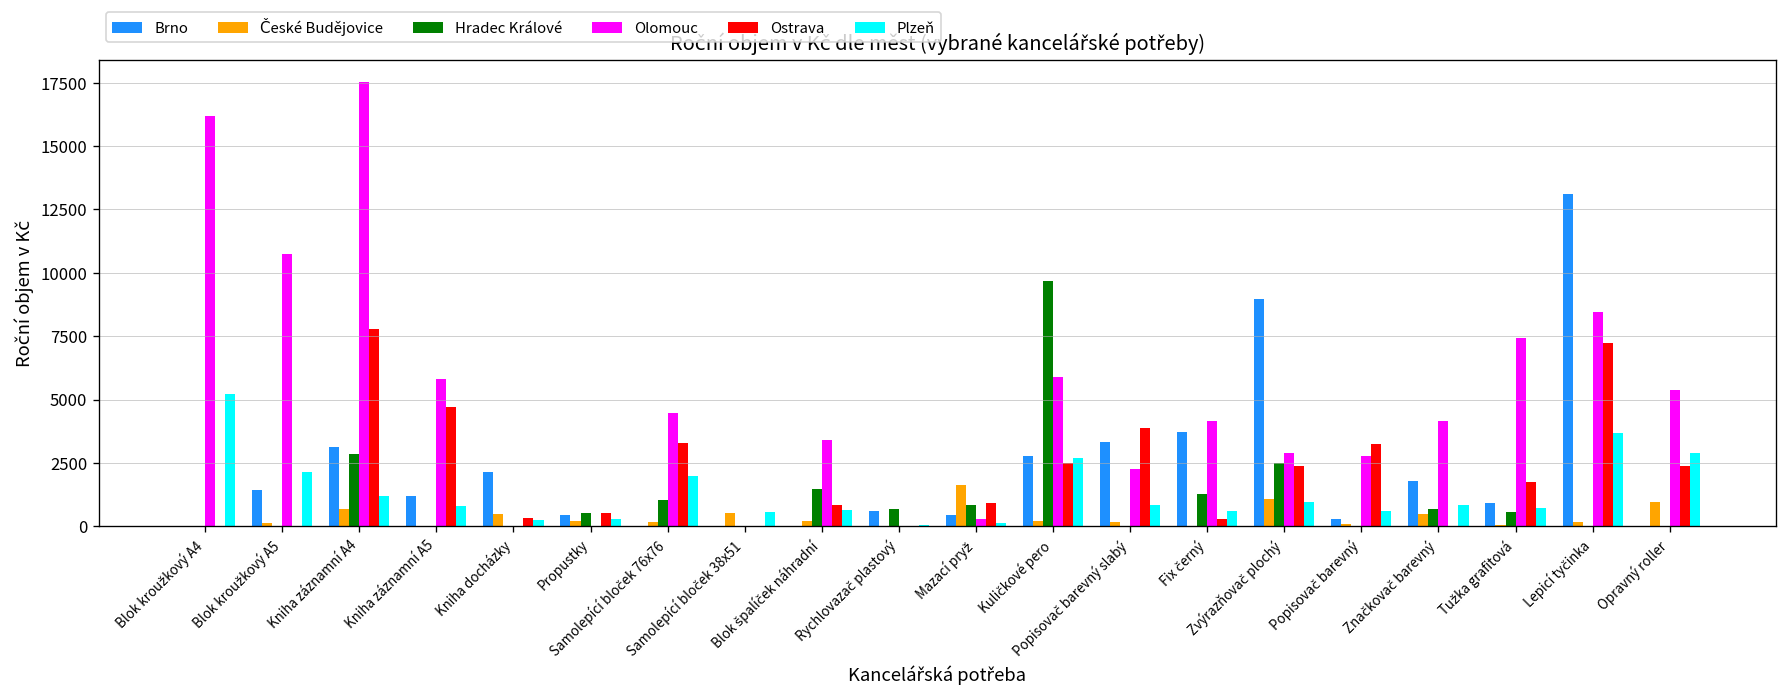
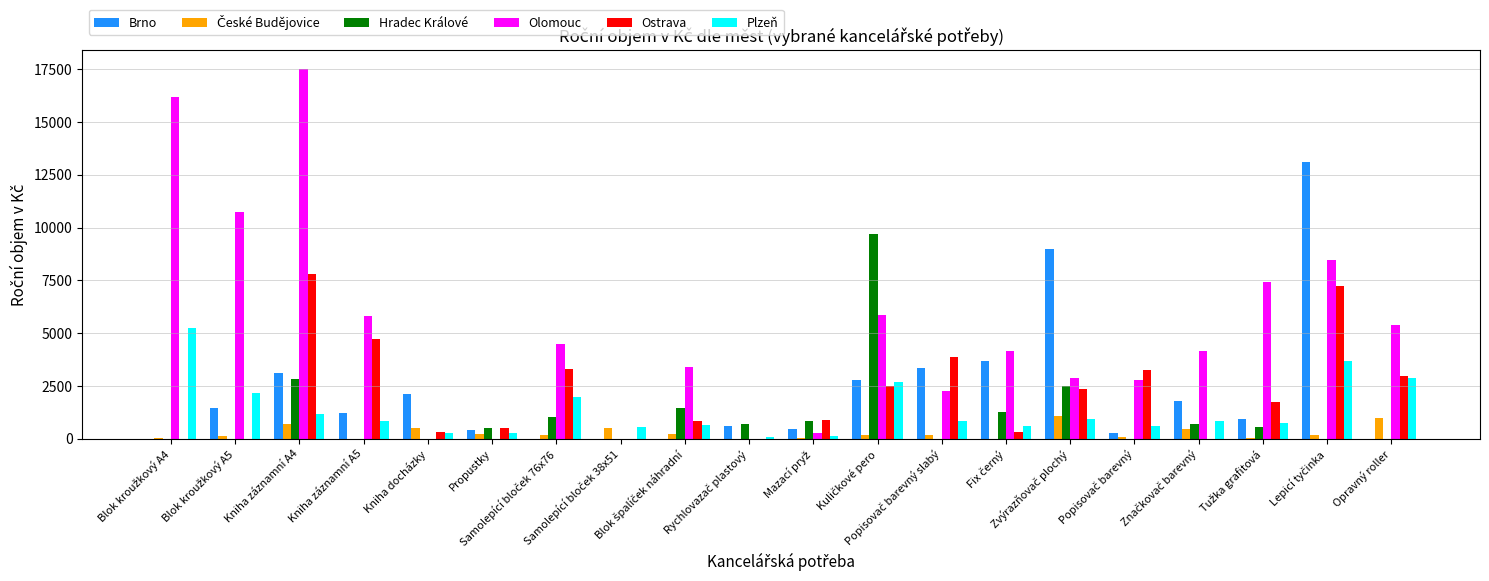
České Budějovice, Mazací pryž: 1600 -> 0
Ostrava, Opravný roller: 2400 -> 3000
